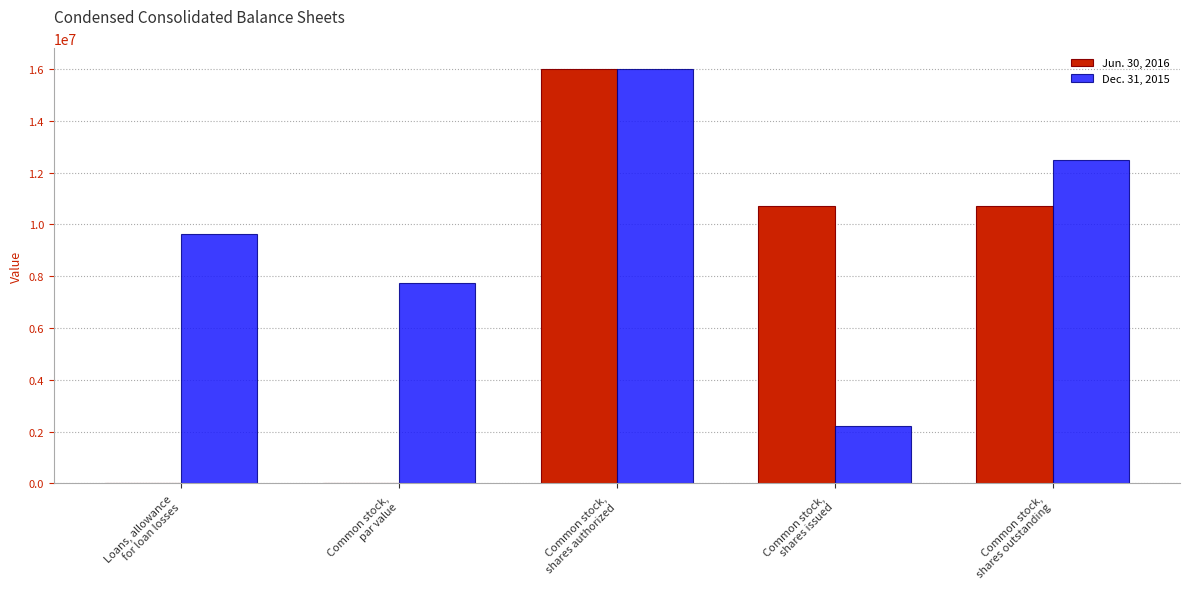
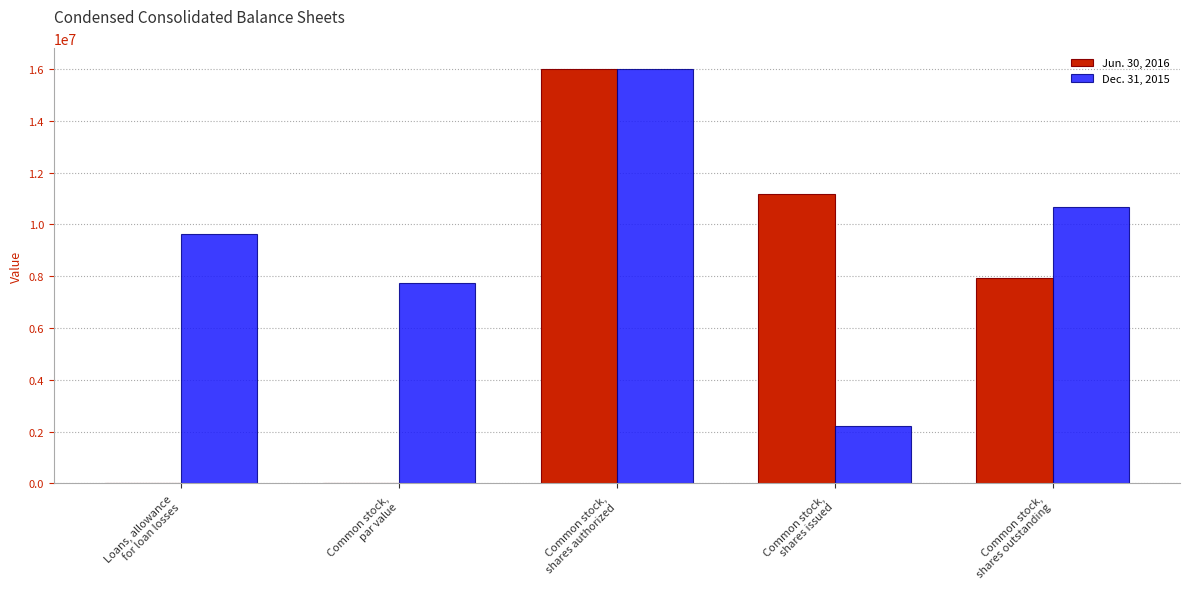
Jun. 30, 2016, Common stock, shares issued: 10700000 -> 11200000
Jun. 30, 2016, Common stock, shares outstanding: 10700000 -> 7900000
Dec. 31, 2015, Common stock, shares outstanding: 12500000 -> 10700000
